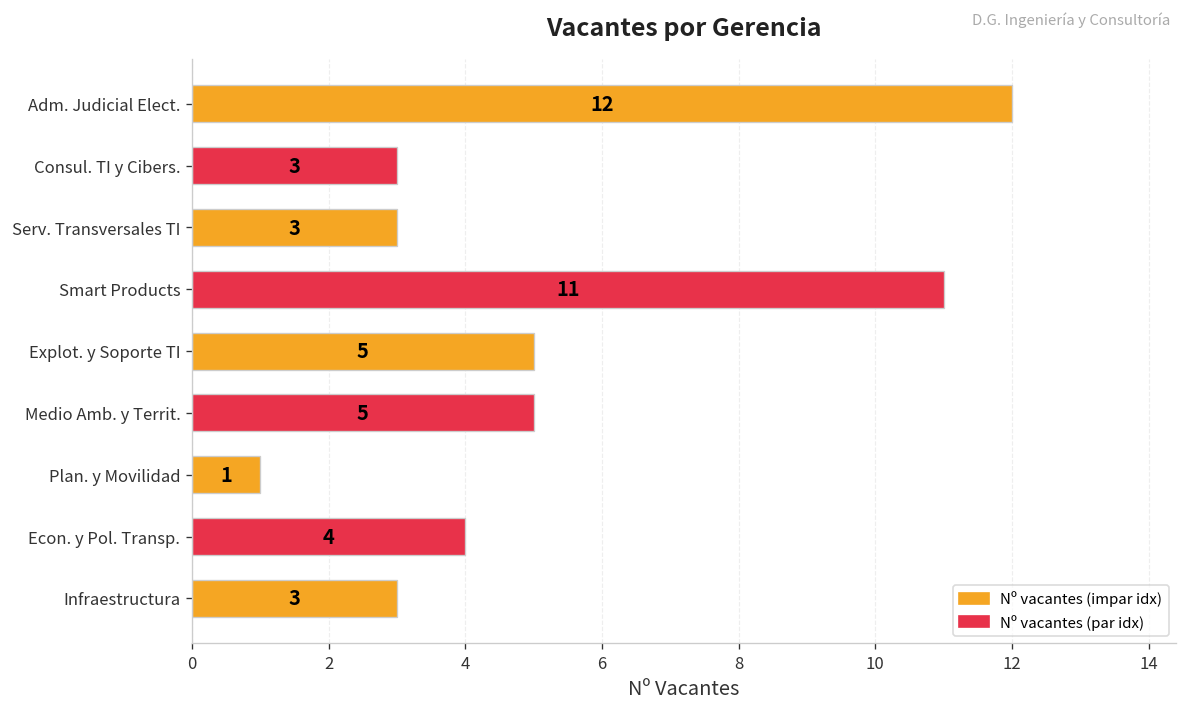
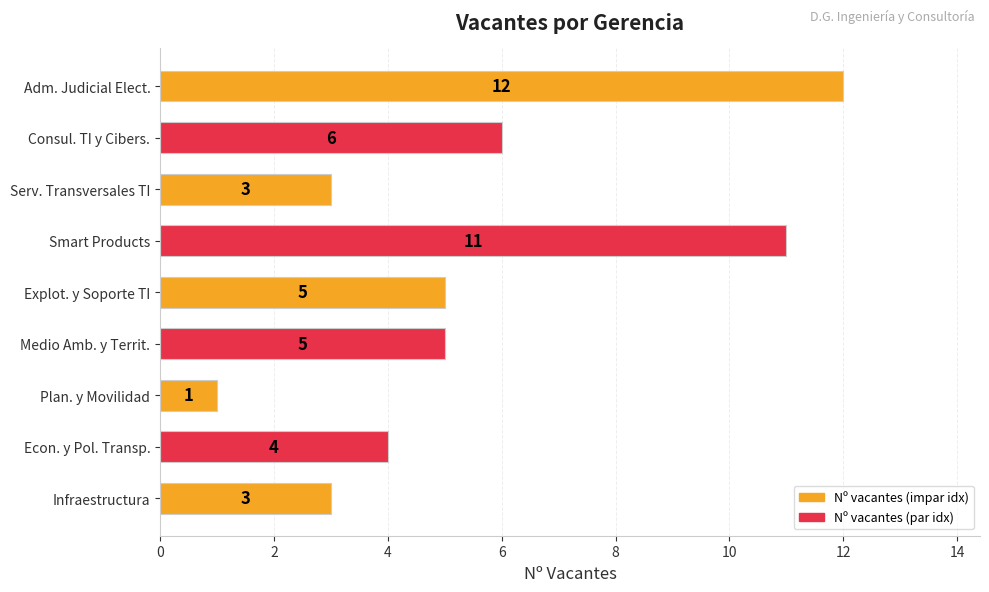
Consul. TI y Cibers.: 3 -> 6
